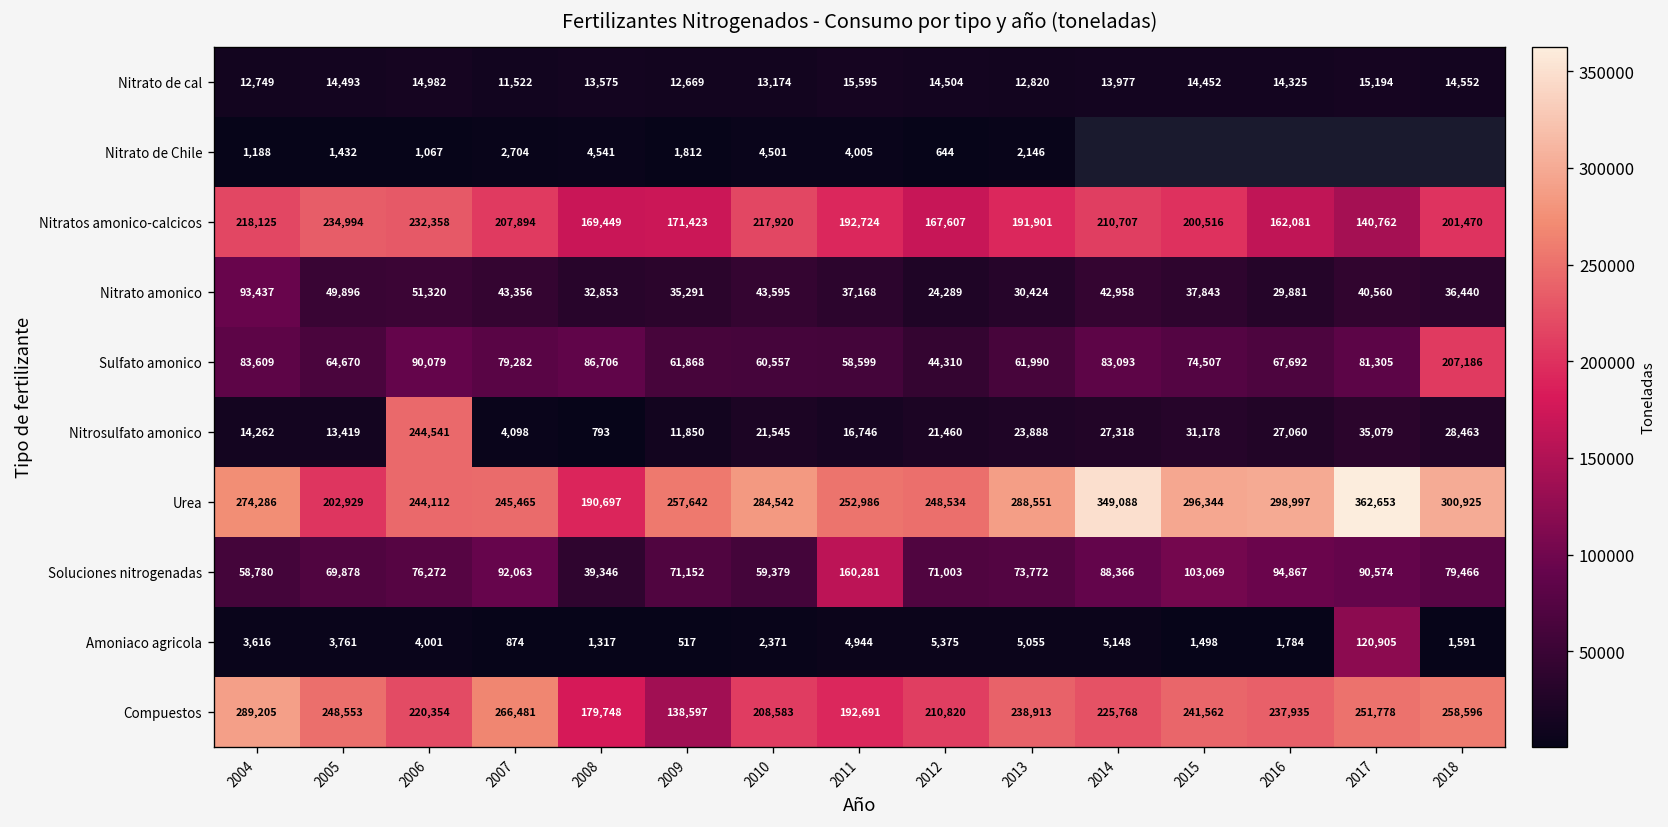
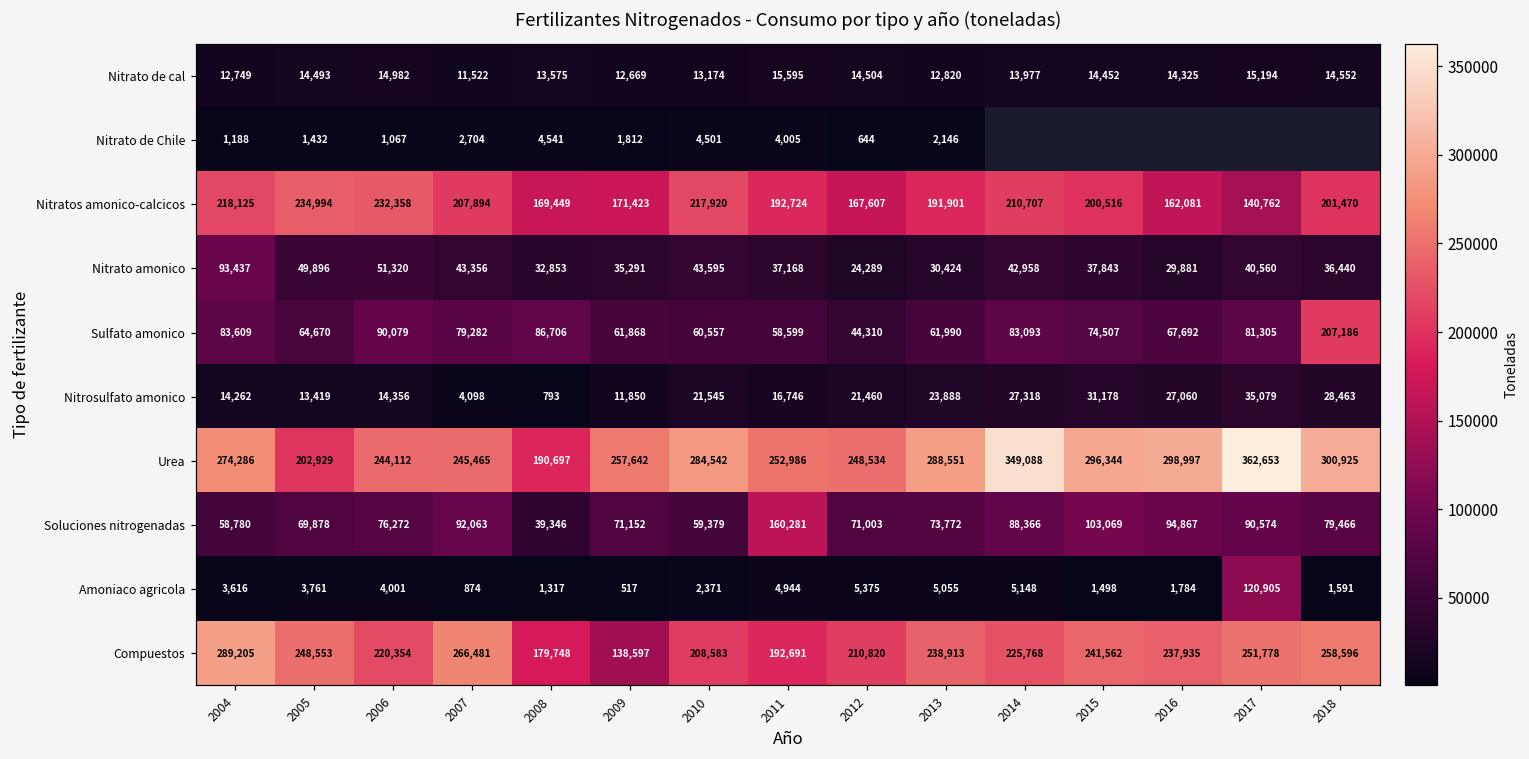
Nitrosulfato amonico, 2006: 244,541 -> 14,356
